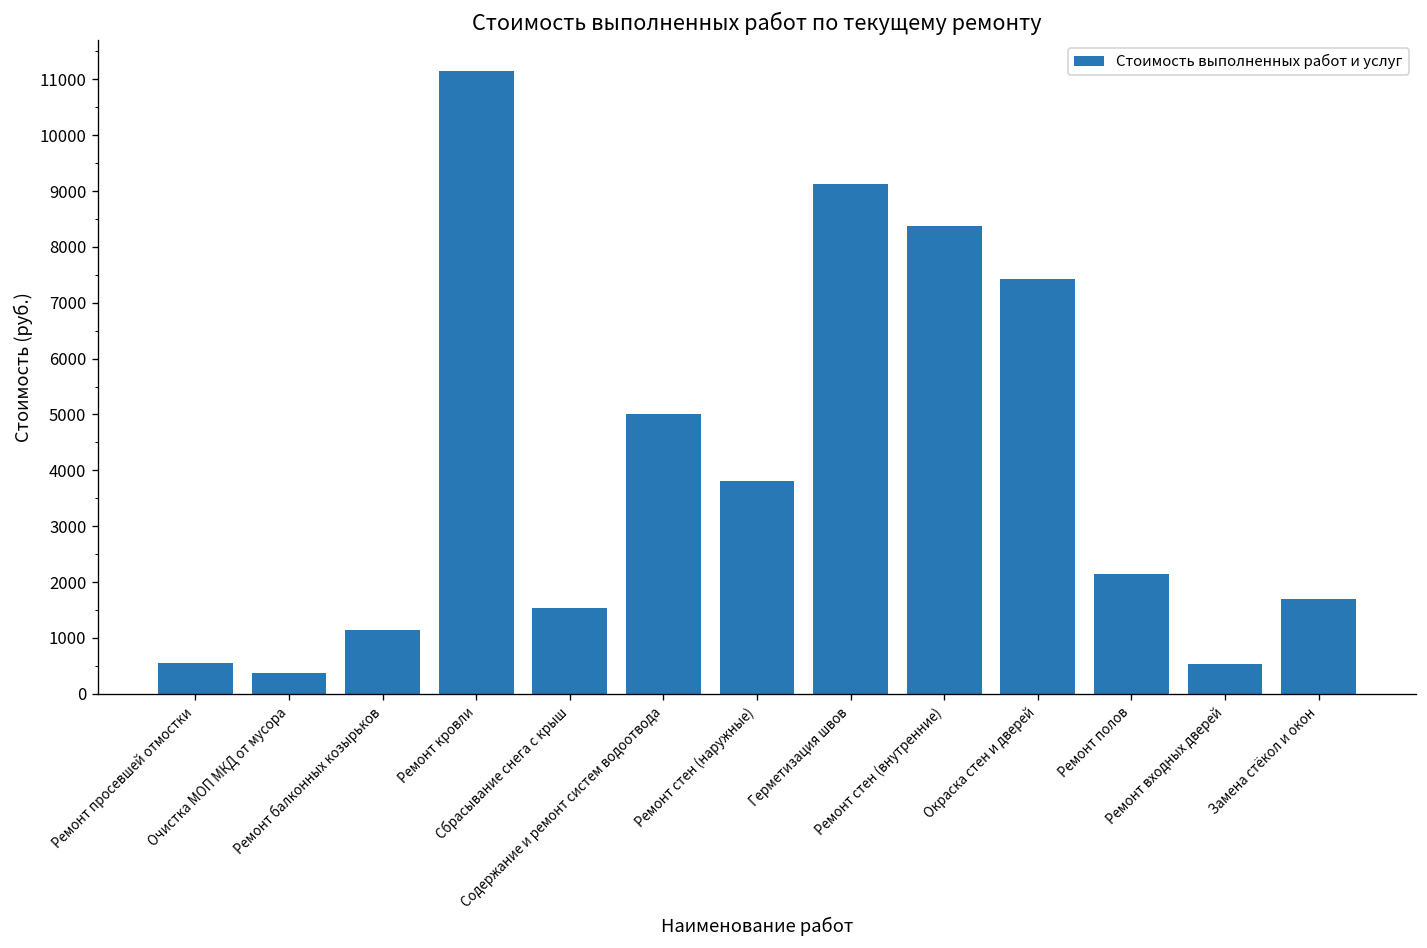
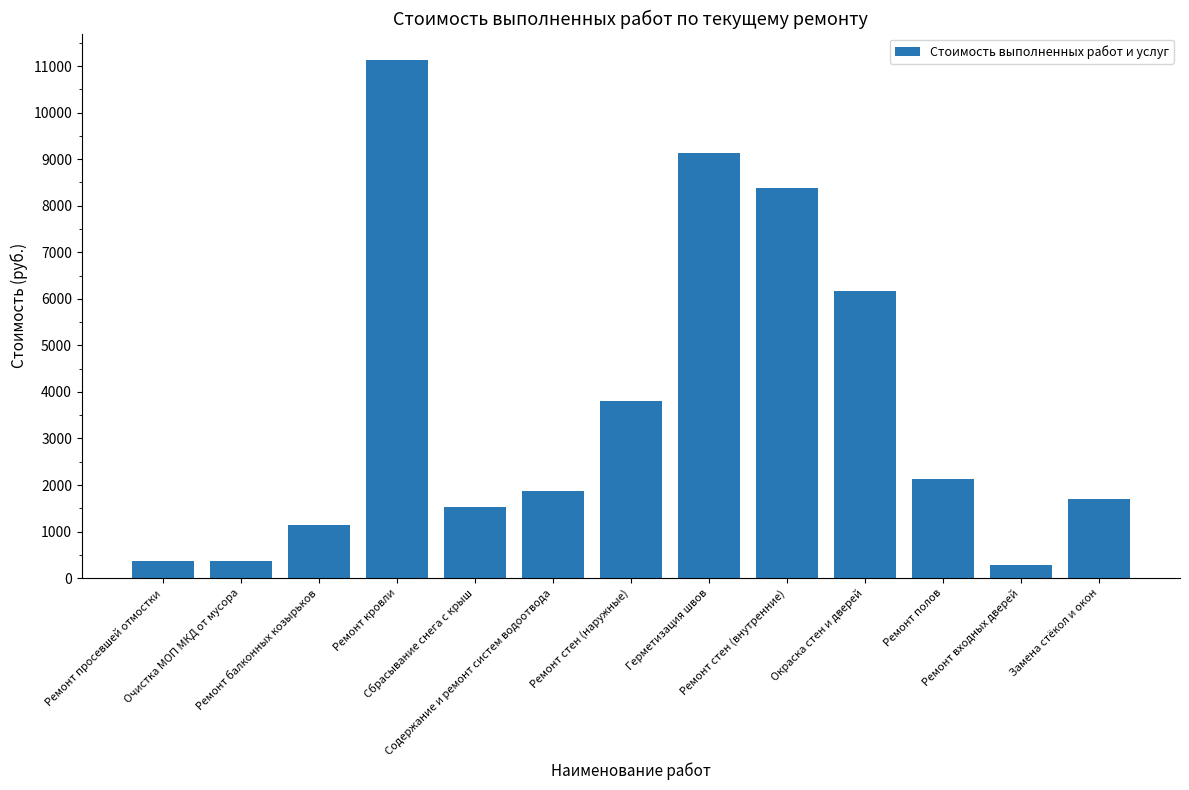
Ремонт просевшей отмостки: 500 -> 400
Содержание и ремонт систем водоотвода: 5000 -> 1900
Окраска стен и дверей: 7400 -> 6200
Ремонт входных дверей: 500 -> 300
